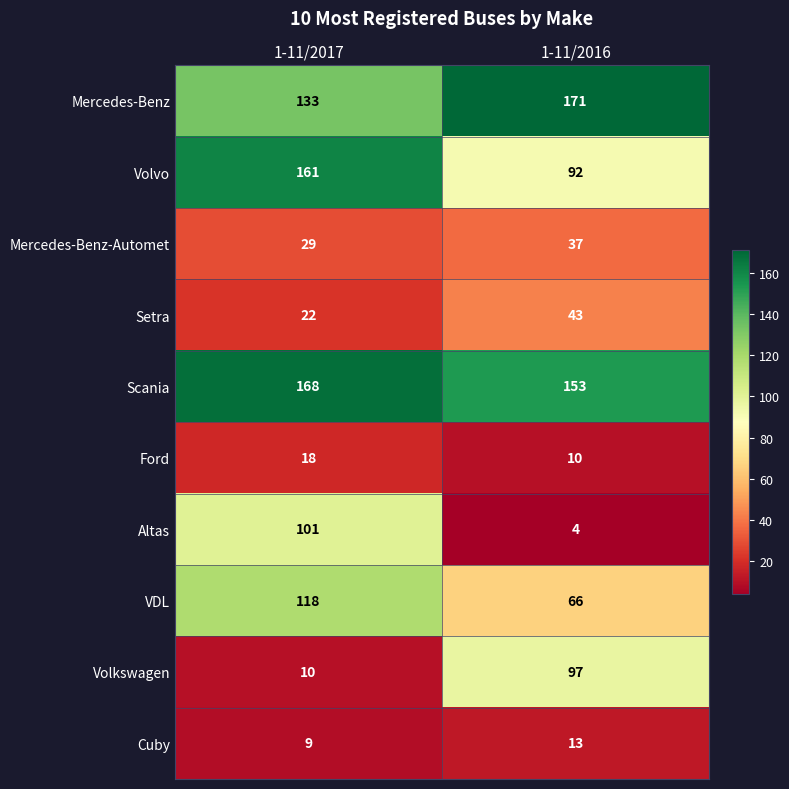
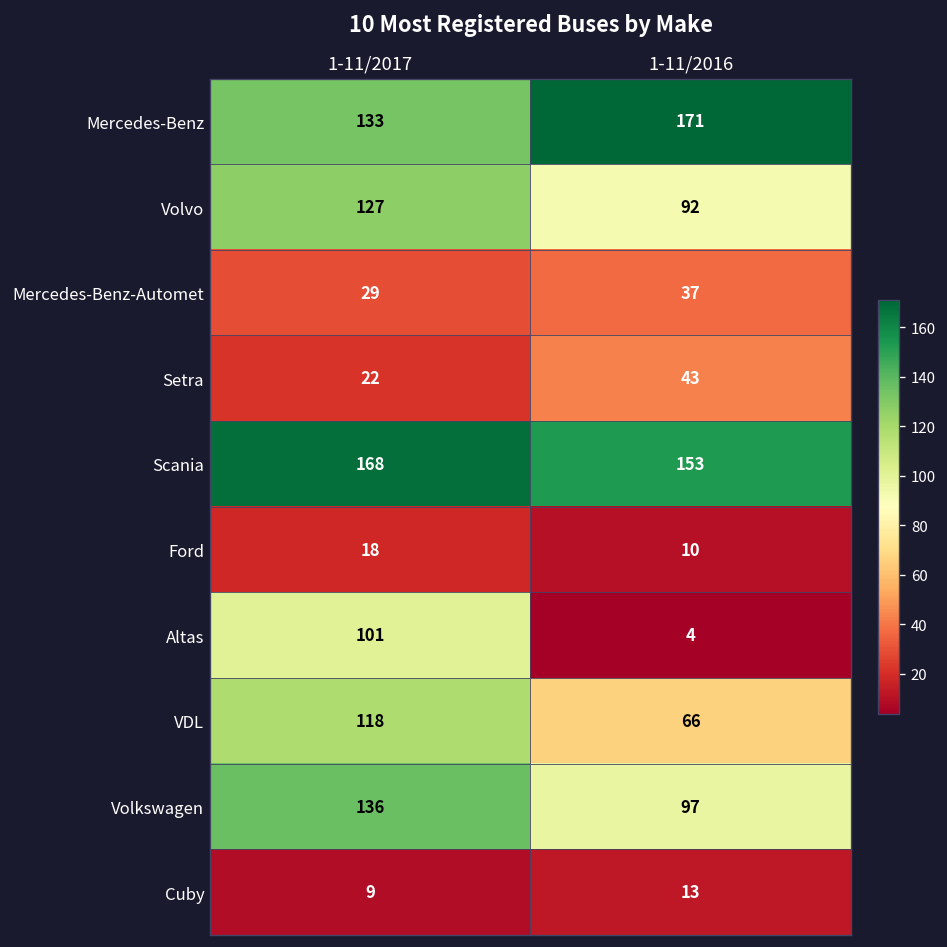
Volvo, 1-11/2017: 161 -> 127
Volkswagen, 1-11/2017: 10 -> 136
